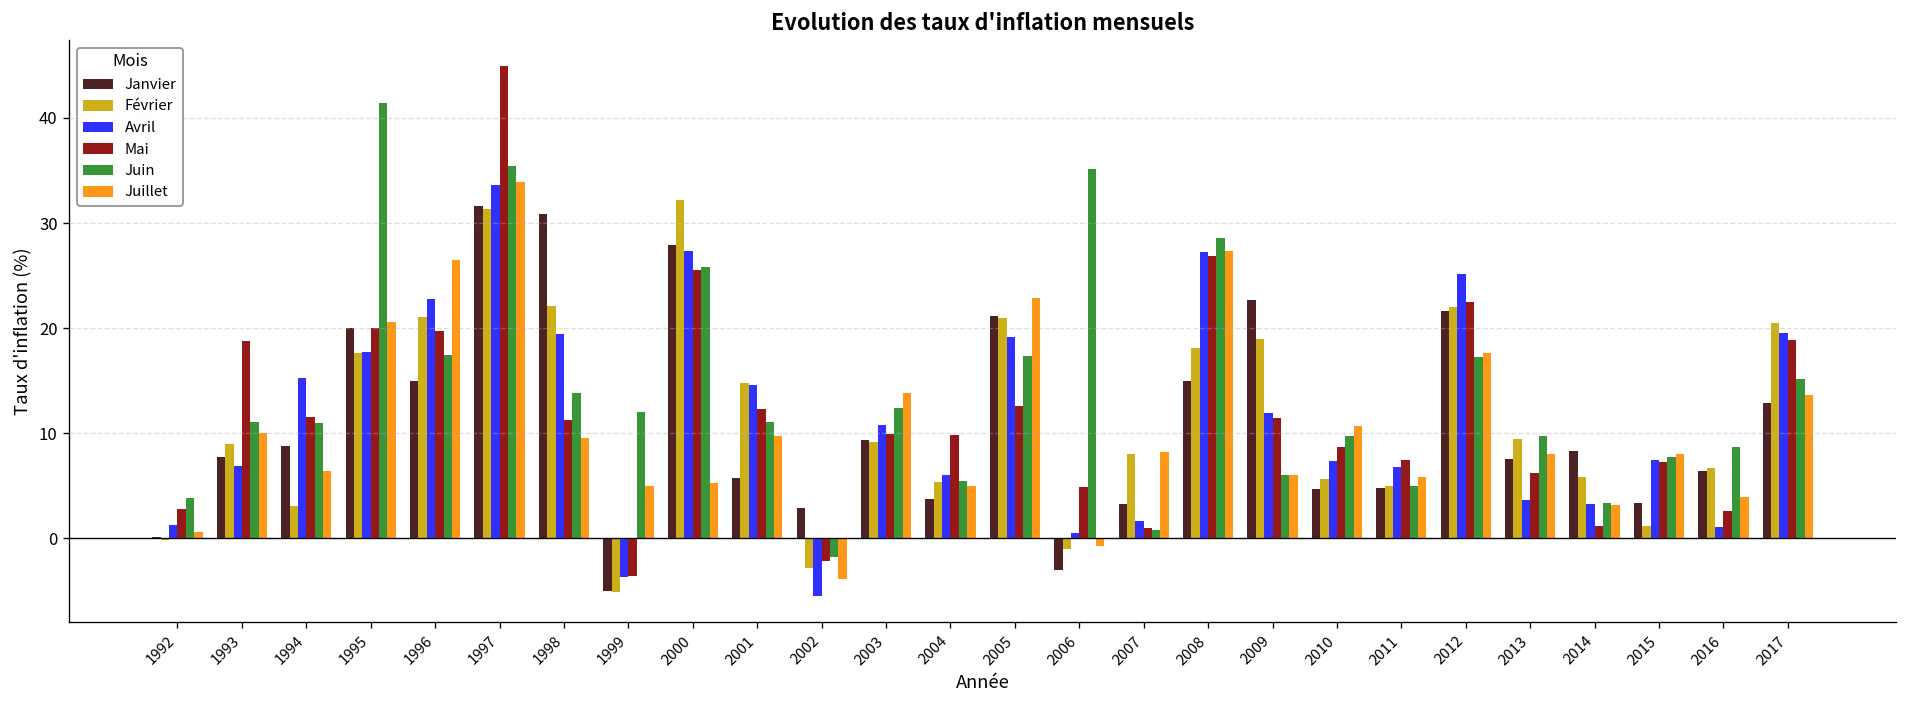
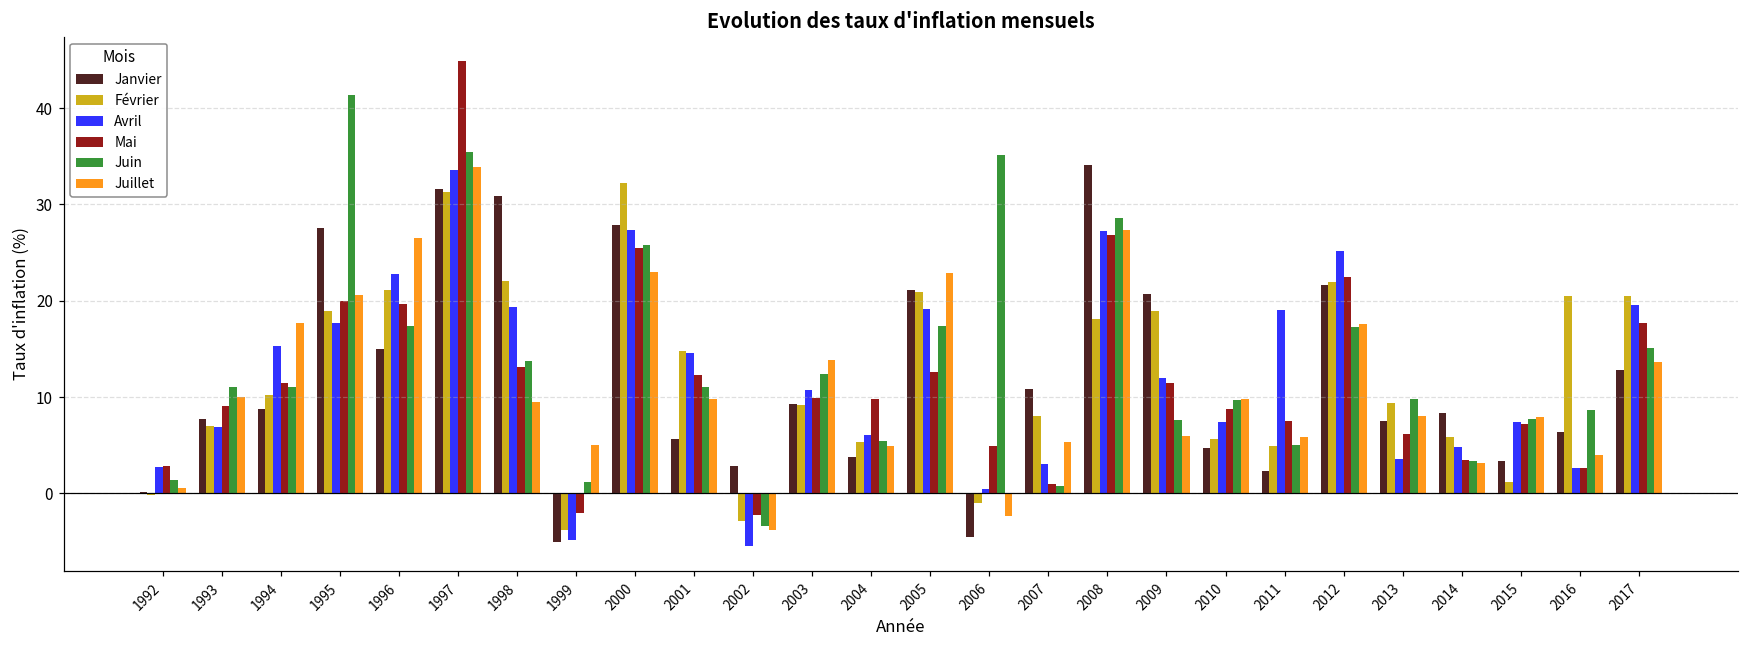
Avril, 1992: 1 -> 3
Juin, 1992: 4 -> 1
Février, 1993: 9 -> 7
Mai, 1993: 19 -> 9
Février, 1994: 3 -> 10
Juillet, 1994: 6 -> 18
Janvier, 1995: 20 -> 28
Février, 1995: 18 -> 19
Mai, 1998: 11 -> 13
Février, 1999: -5 -> -4
Avril, 1999: -4 -> -5
Mai, 1999: -4 -> -2
Juin, 1999: 12 -> 1
Juillet, 2000: 5 -> 23
Juin, 2002: -2 -> -3
Janvier, 2006: -3 -> -4
Juillet, 2006: -1 -> -2
Janvier, 2007: 3 -> 11
Avril, 2007: 2 -> 3
Juillet, 2007: 8 -> 5
Janvier, 2008: 15 -> 34
Janvier, 2009: 23 -> 21
Juin, 2009: 6 -> 8
Juillet, 2010: 11 -> 10
Janvier, 2011: 5 -> 2
Avril, 2011: 7 -> 19
Avril, 2014: 3 -> 5
Mai, 2014: 1 -> 3
Février, 2016: 7 -> 21
Avril, 2016: 1 -> 3
Mai, 2017: 19 -> 18
